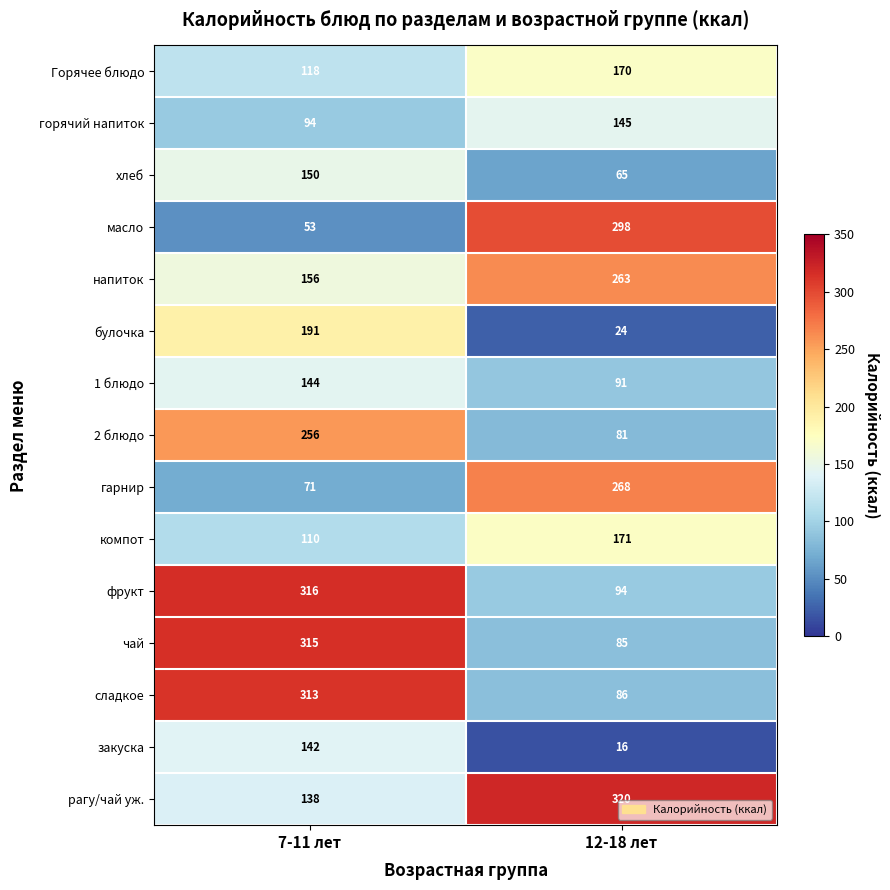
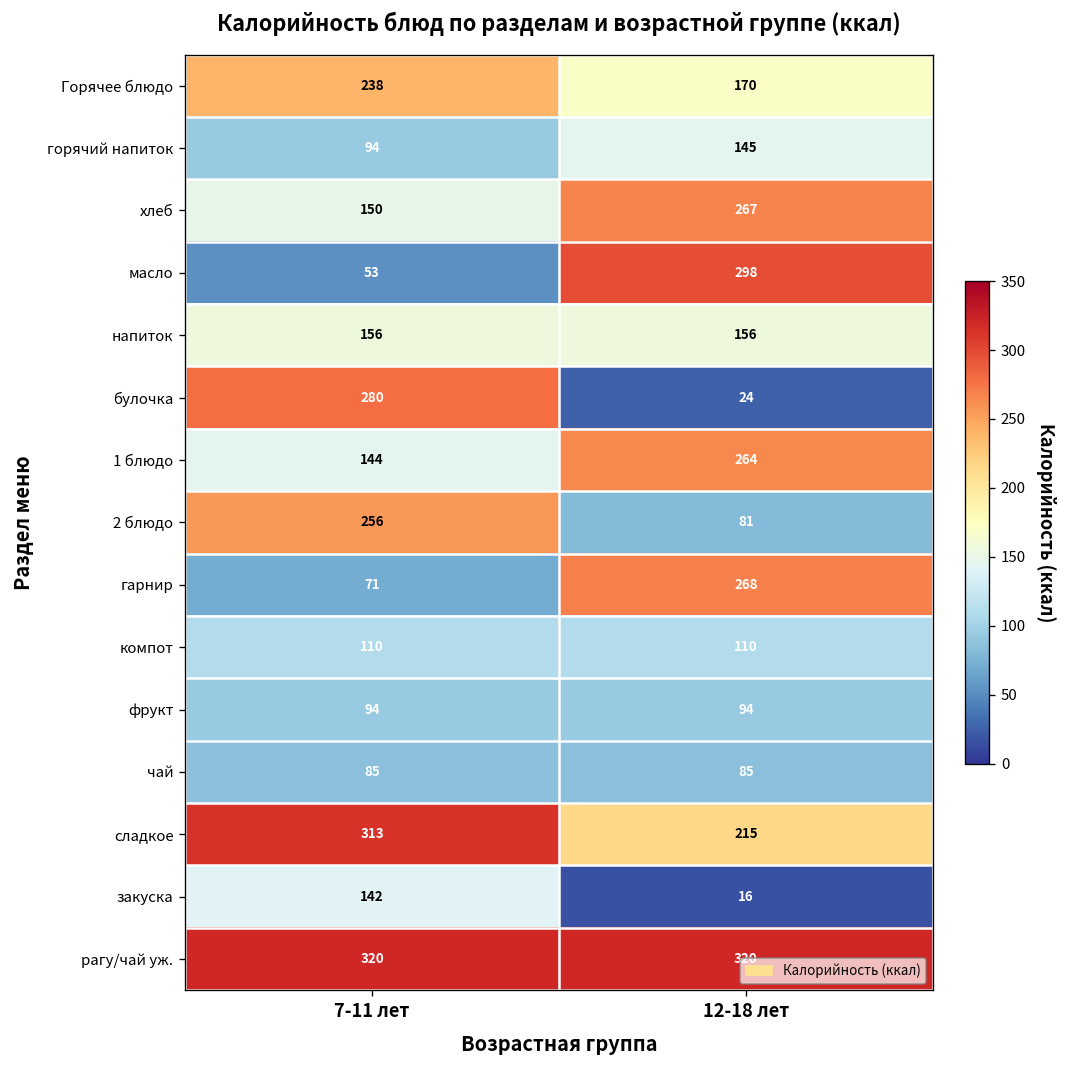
Горячее блюдо, 7-11 лет: 118 -> 238
хлеб, 12-18 лет: 65 -> 267
напиток, 12-18 лет: 263 -> 156
булочка, 7-11 лет: 191 -> 280
1 блюдо, 12-18 лет: 91 -> 264
компот, 12-18 лет: 171 -> 110
фрукт, 7-11 лет: 316 -> 94
чай, 7-11 лет: 315 -> 85
сладкое, 12-18 лет: 86 -> 215
рагу/чай уж., 7-11 лет: 138 -> 320
